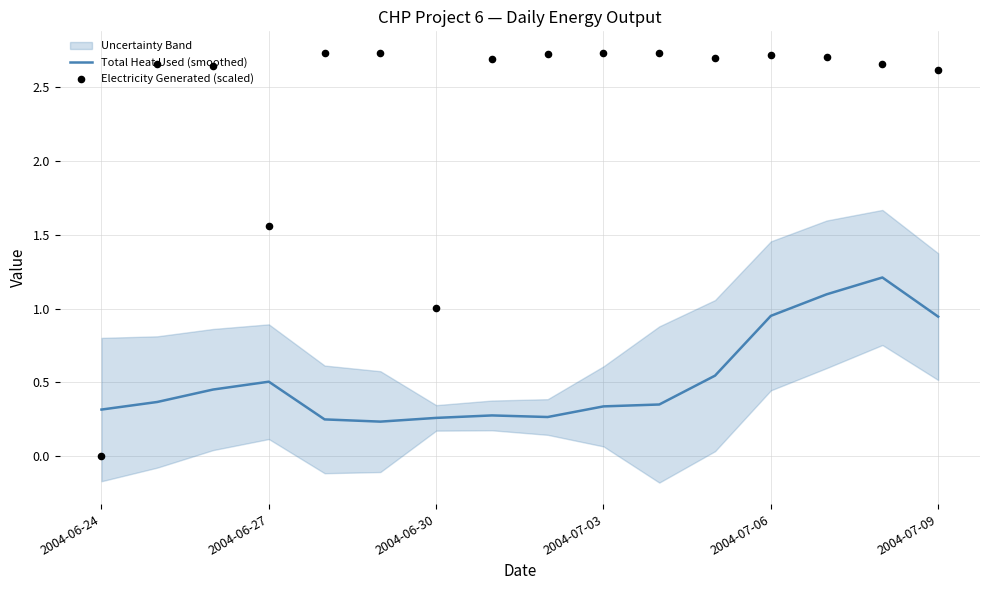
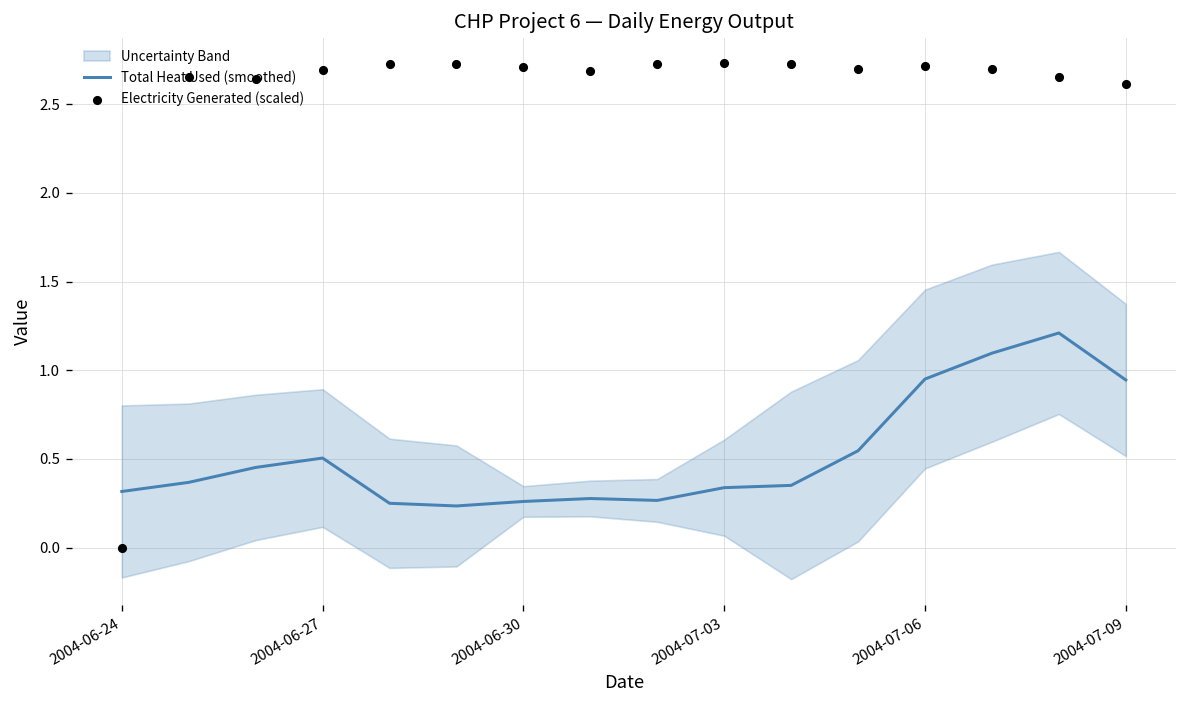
Electricity Generated (scaled), 2004-06-27: 1.56 -> 2.69
Electricity Generated (scaled), 2004-06-30: 1.00 -> 2.71
